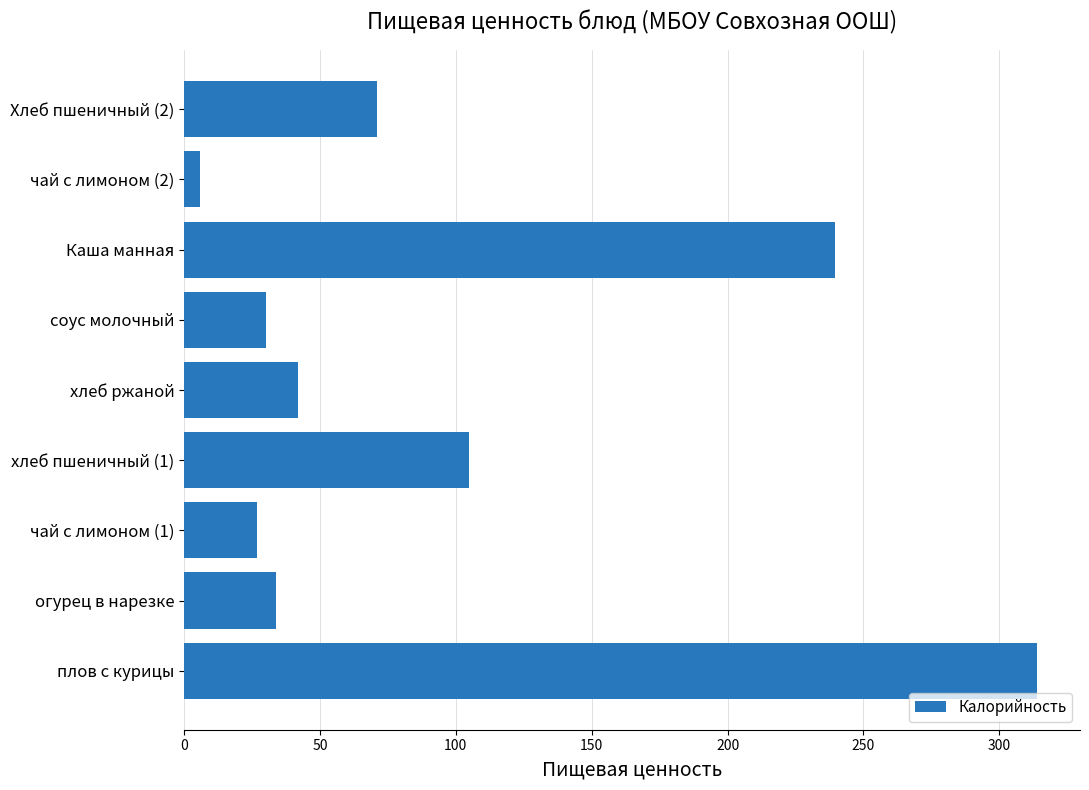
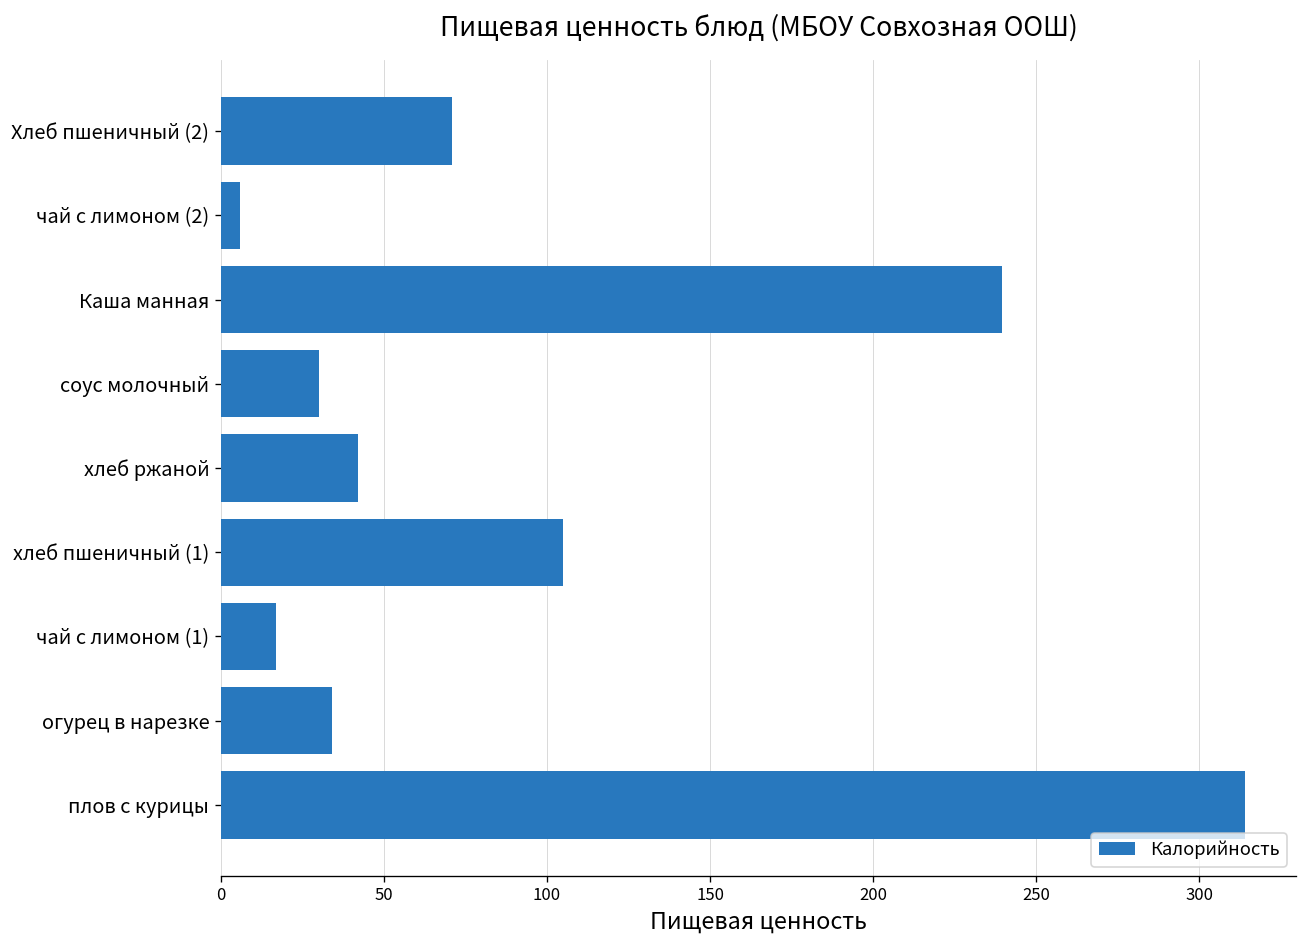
чай с лимоном (1): 27 -> 17
